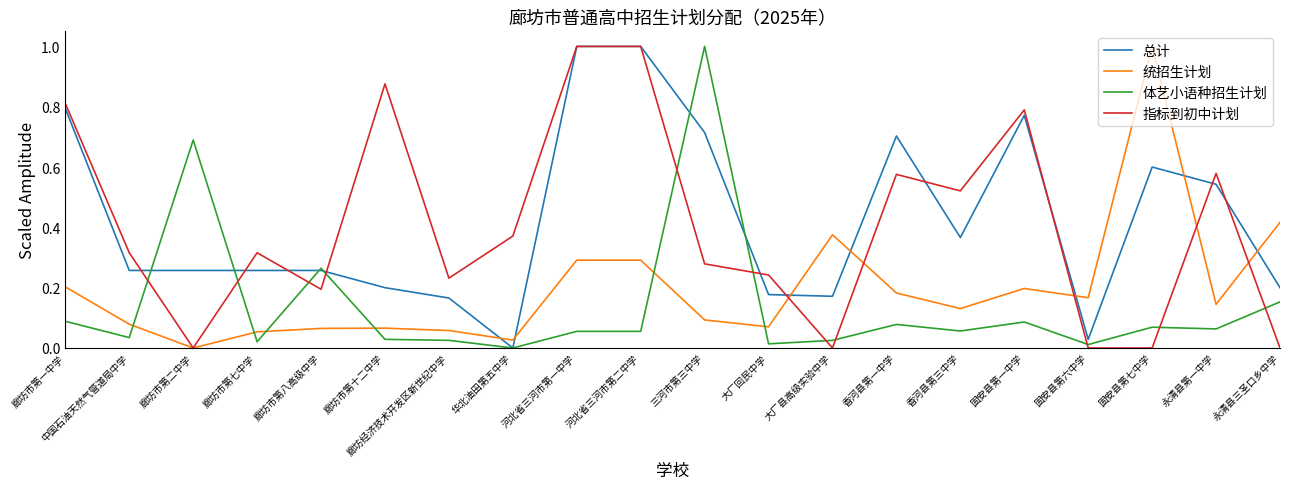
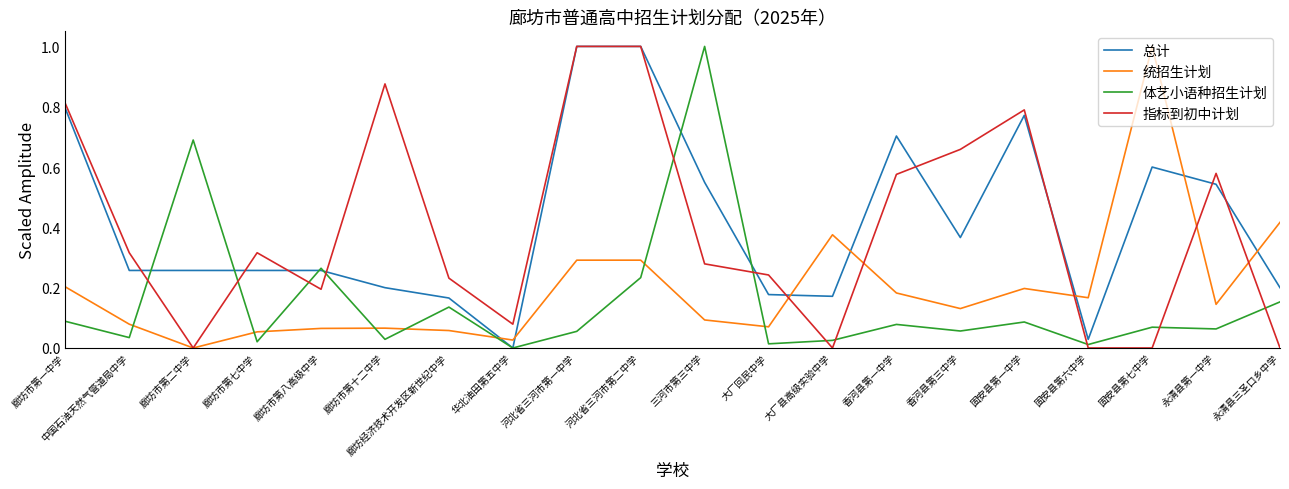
体艺小语种招生计划, 廊坊经济技术开发区新世纪中学: 0.03 -> 0.14
指标到初中计划, 华北油田第五中学: 0.37 -> 0.08
体艺小语种招生计划, 河北省三河市第二中学: 0.06 -> 0.23
总计, 三河市第三中学: 0.71 -> 0.55
指标到初中计划, 香河县第三中学: 0.52 -> 0.66
